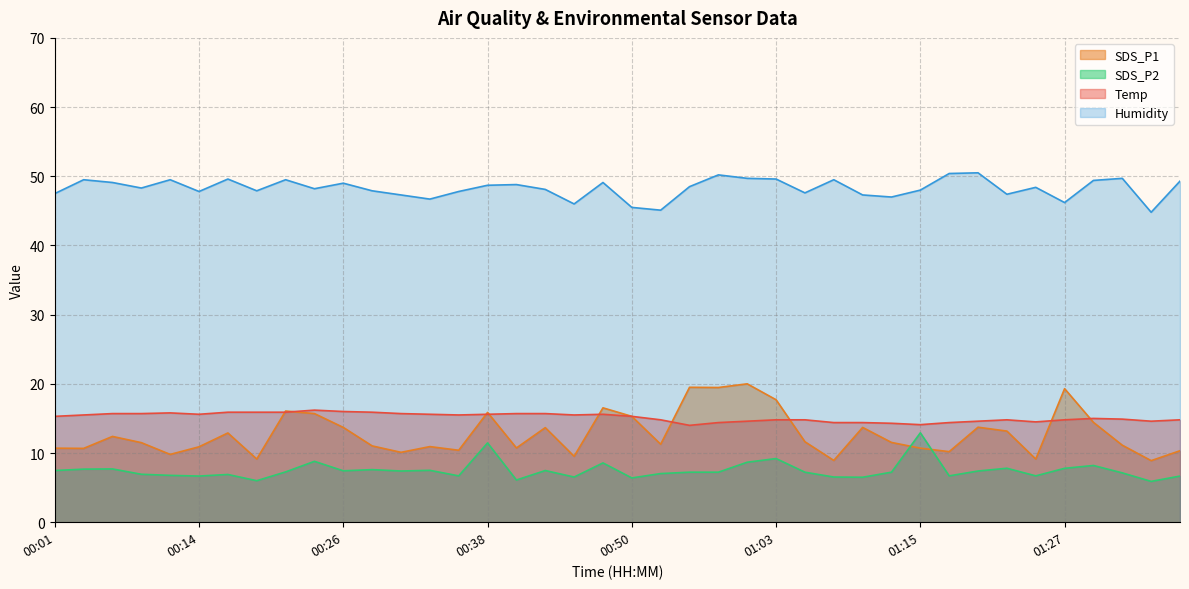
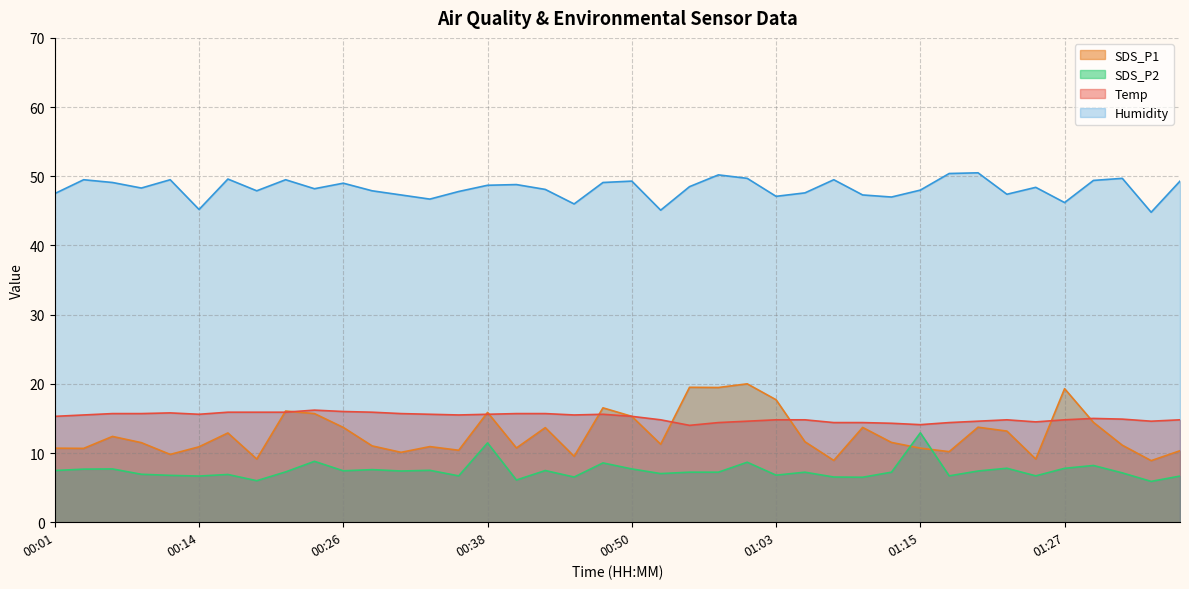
Humidity, 00:14: 48 -> 45
SDS_P2, 00:50: 6 -> 8
Humidity, 00:50: 46 -> 49
SDS_P2, 01:03: 9 -> 7
Humidity, 01:03: 50 -> 47
